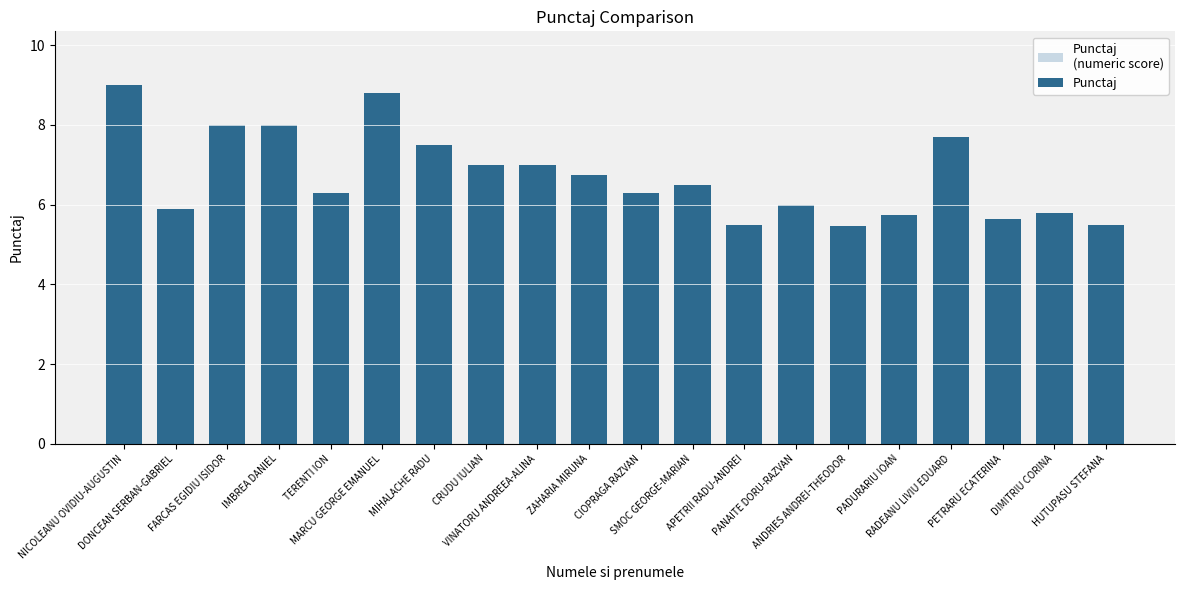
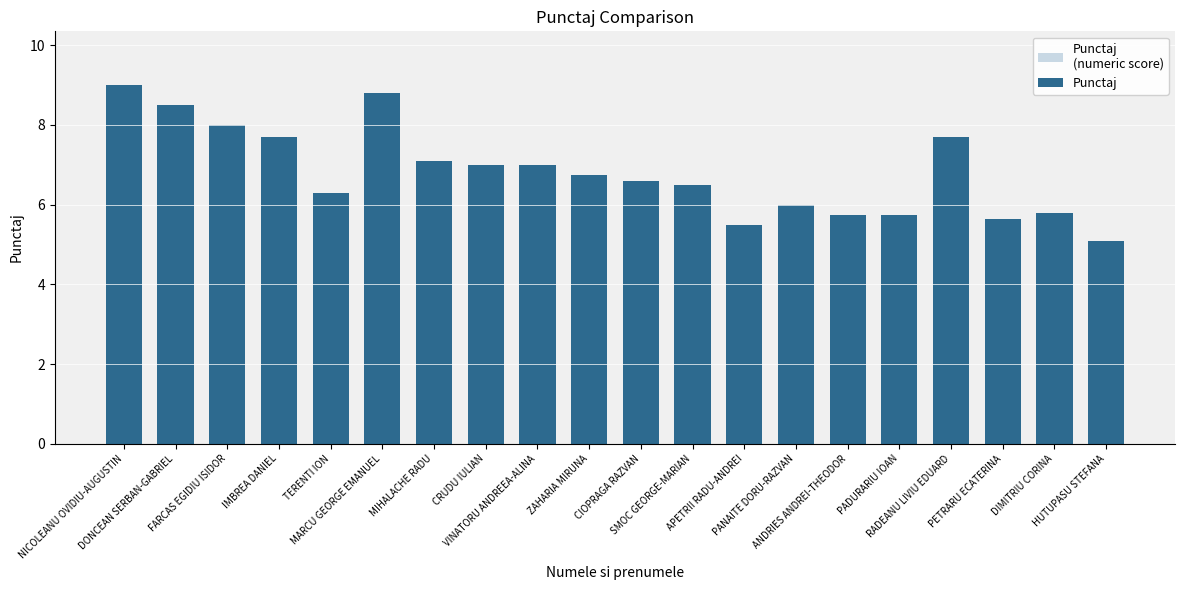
DONCEAN SERBAN-GABRIEL: 5.9 -> 8.5
IMBREA DANIEL: 8.0 -> 7.7
MIHALACHE RADU: 7.5 -> 7.1
CIOPRAGA RAZVAN: 6.3 -> 6.6
ANDRIES ANDREI-THEODOR: 5.5 -> 5.8
HUTUPASU STEFANA: 5.5 -> 5.1
